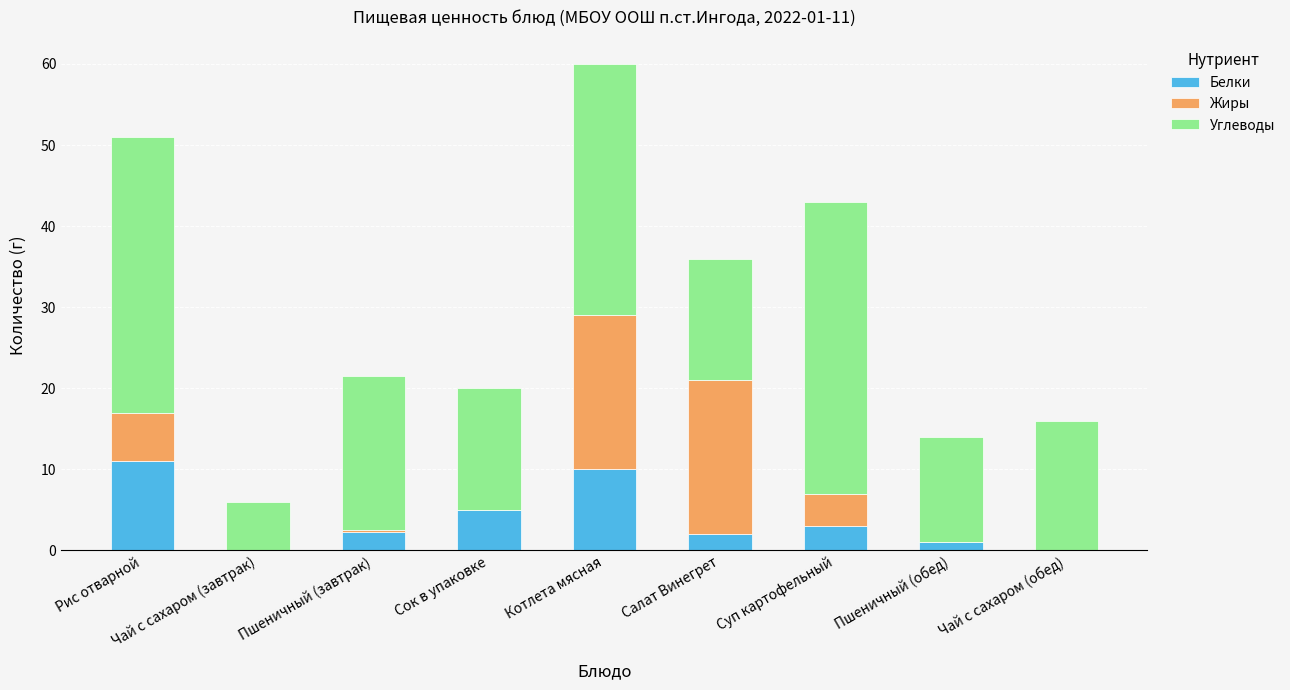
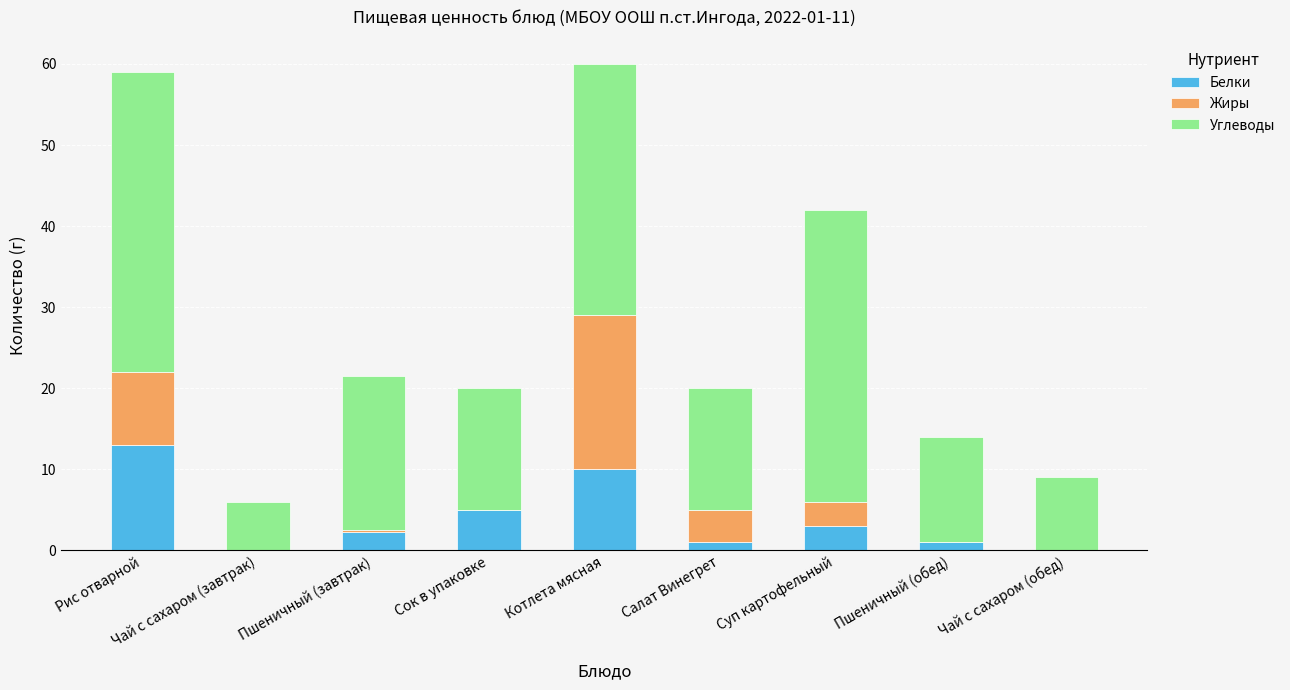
Белки, Рис отварной: 11 -> 13
Жиры, Рис отварной: 6 -> 9
Углеводы, Рис отварной: 34 -> 37
Белки, Салат Винегрет: 2 -> 1
Жиры, Салат Винегрет: 19 -> 4
Жиры, Суп картофельный: 4 -> 3
Углеводы, Чай с сахаром (обед): 16 -> 9
